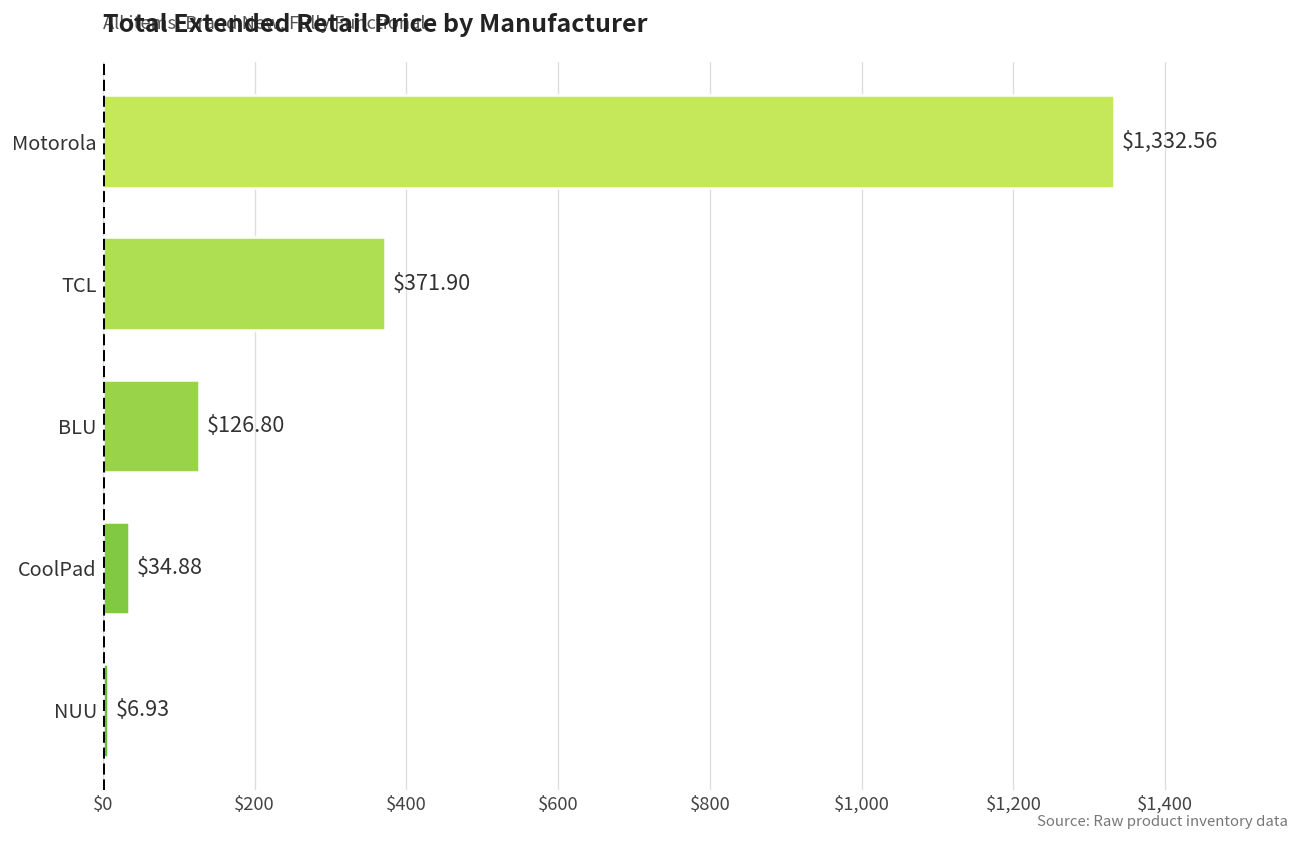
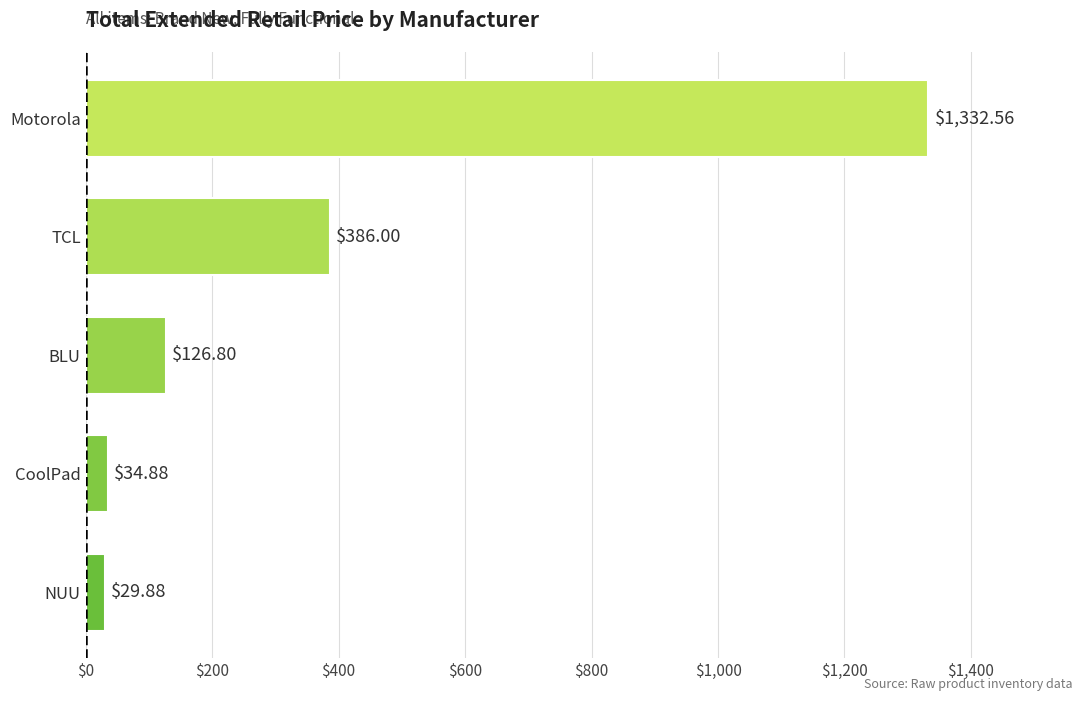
TCL: $371.90 -> $386.00
NUU: $6.93 -> $29.88
